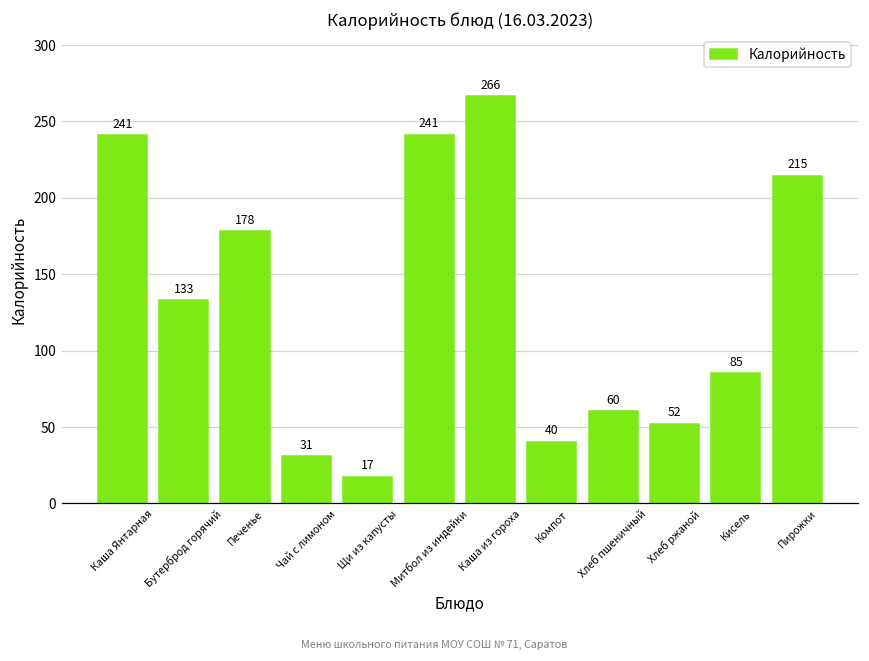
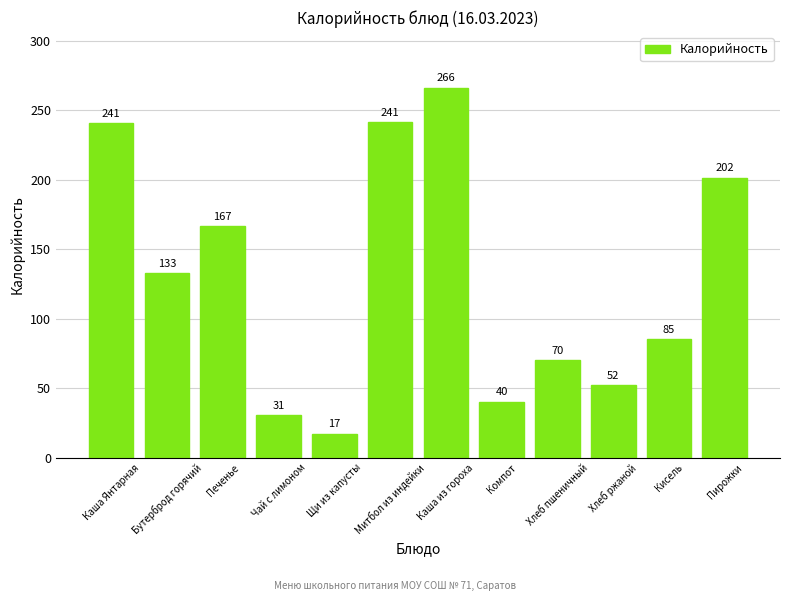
Печенье: 178 -> 167
Хлеб пшеничный: 60 -> 70
Пирожки: 215 -> 202
